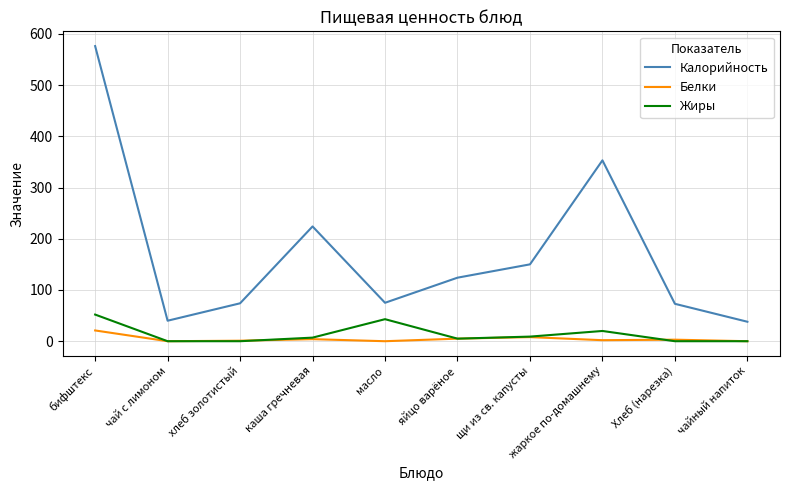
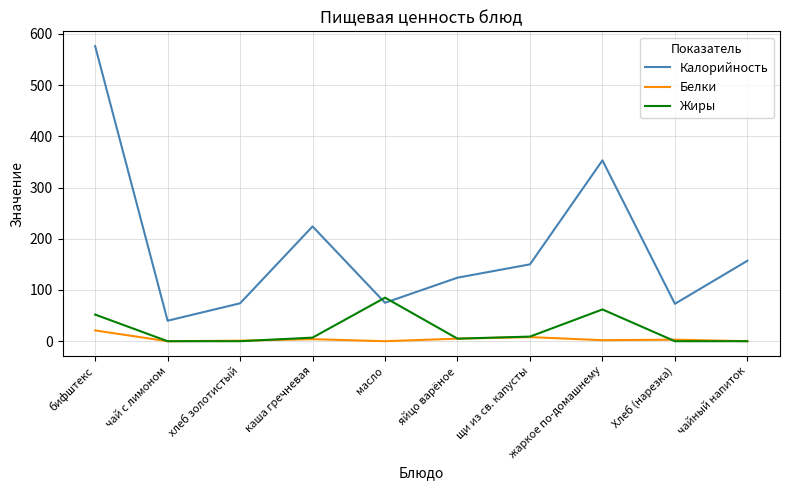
Жиры, масло: 40 -> 90
Жиры, жаркое по-домашнему: 20 -> 60
Калорийность, чайный напиток: 40 -> 160
